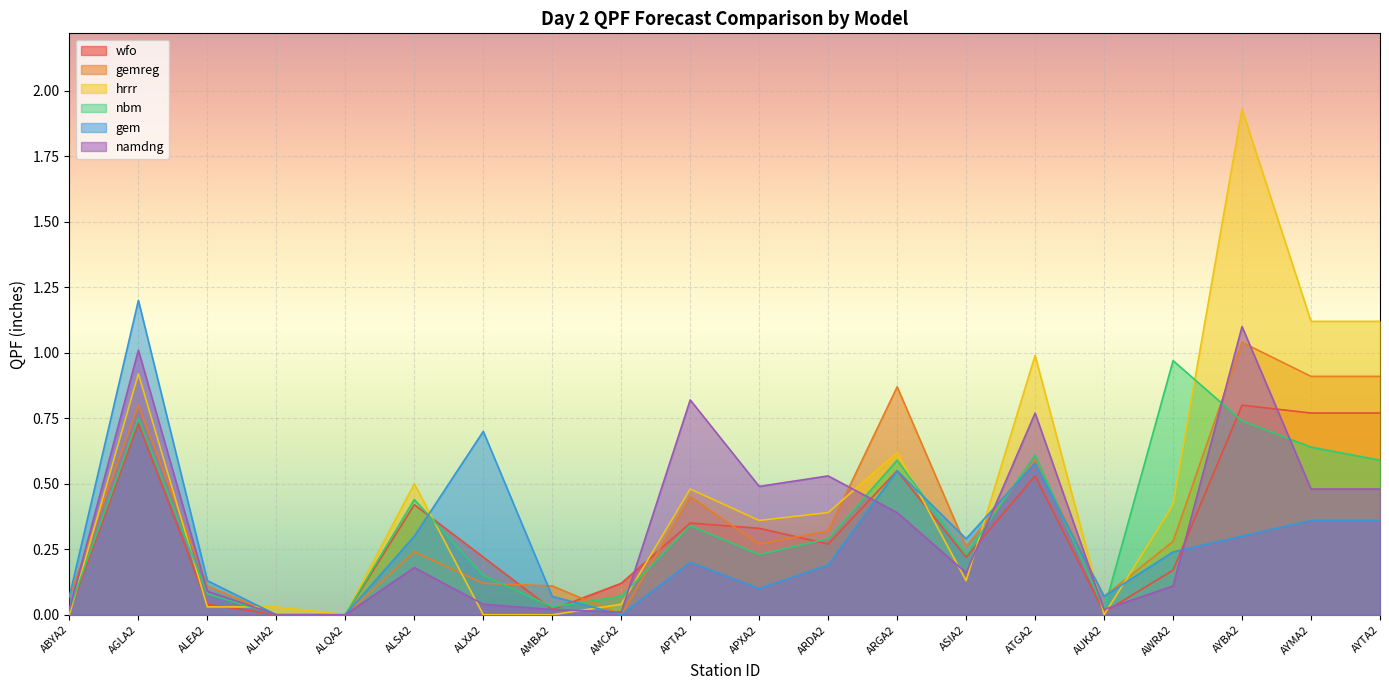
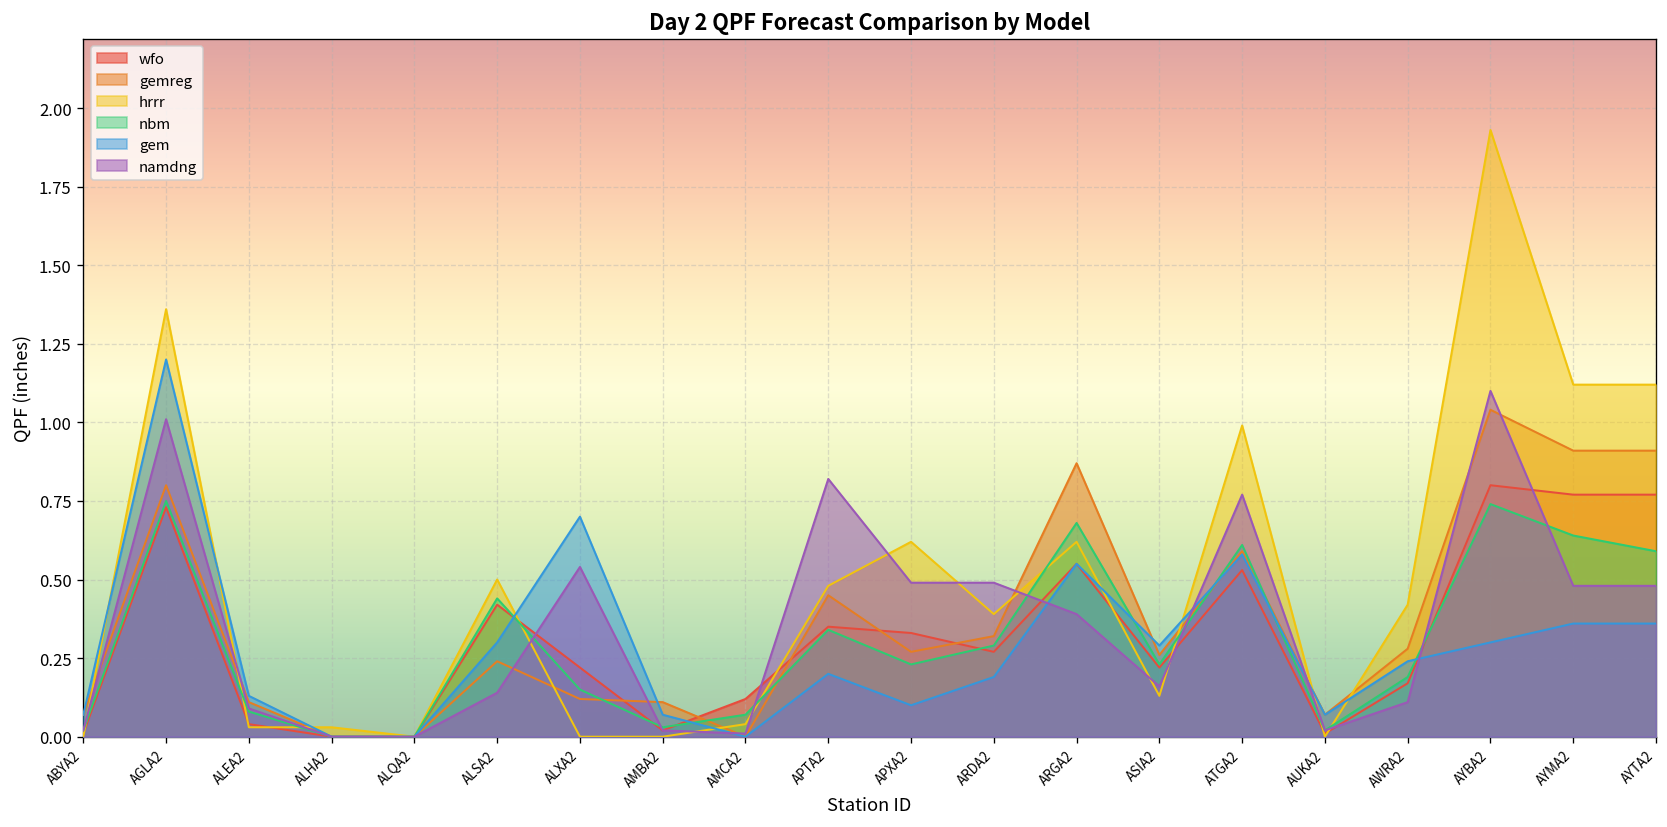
hrrr, AGLA2: 0.92 -> 1.36
namdng, ALSA2: 0.18 -> 0.14
namdng, ALXA2: 0.04 -> 0.54
hrrr, APXA2: 0.36 -> 0.62
namdng, ARDA2: 0.53 -> 0.49
nbm, ARGA2: 0.59 -> 0.68
nbm, AWRA2: 0.97 -> 0.19
